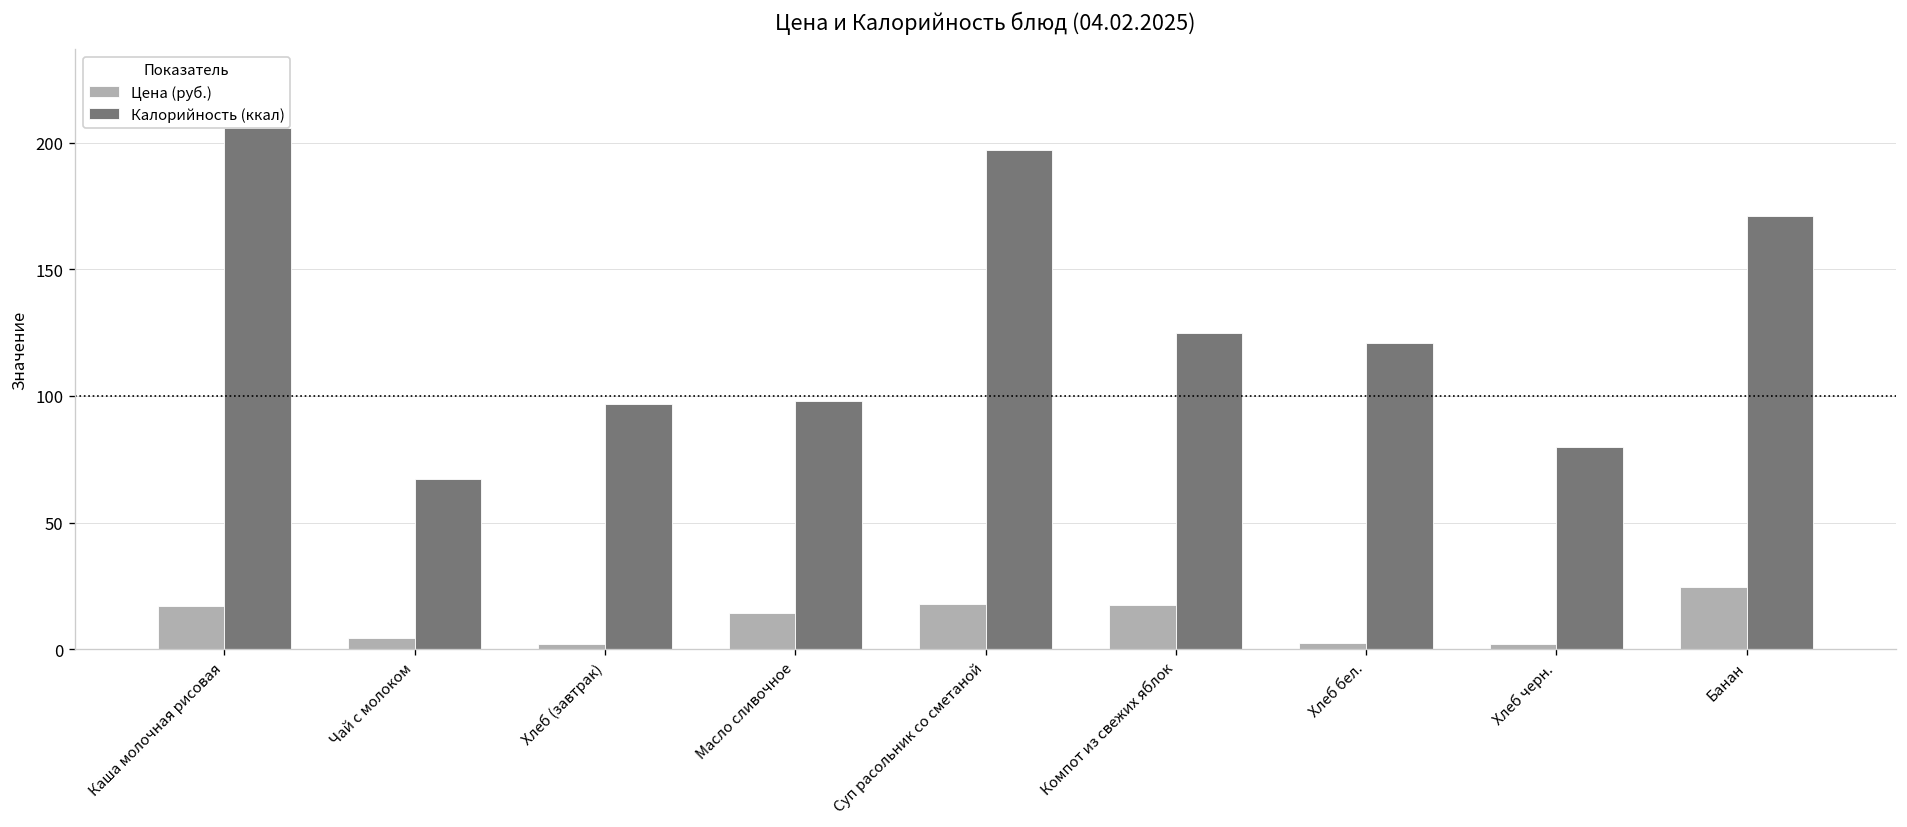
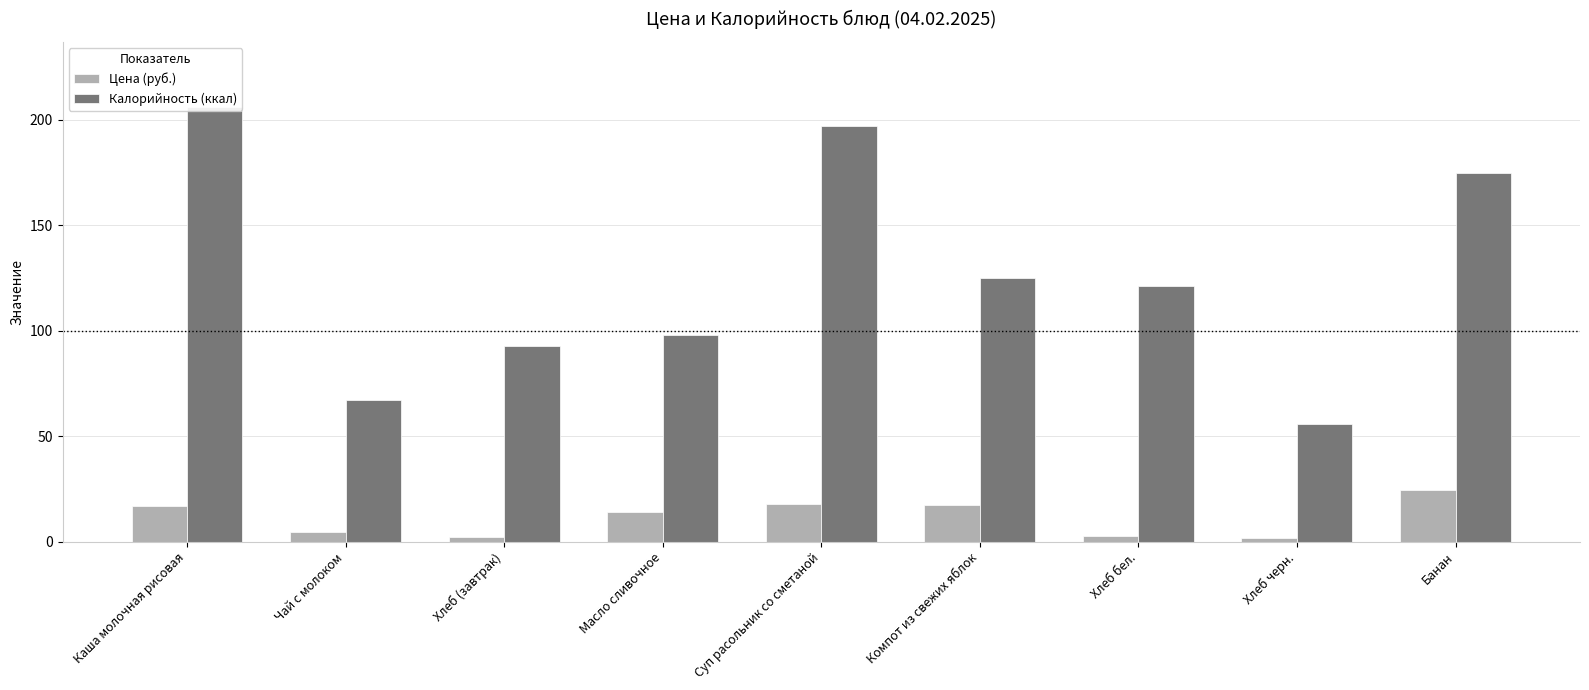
Калорийность (ккал), Хлеб (завтрак): 97 -> 93
Калорийность (ккал), Хлеб черн.: 80 -> 56
Калорийность (ккал), Банан: 171 -> 175
